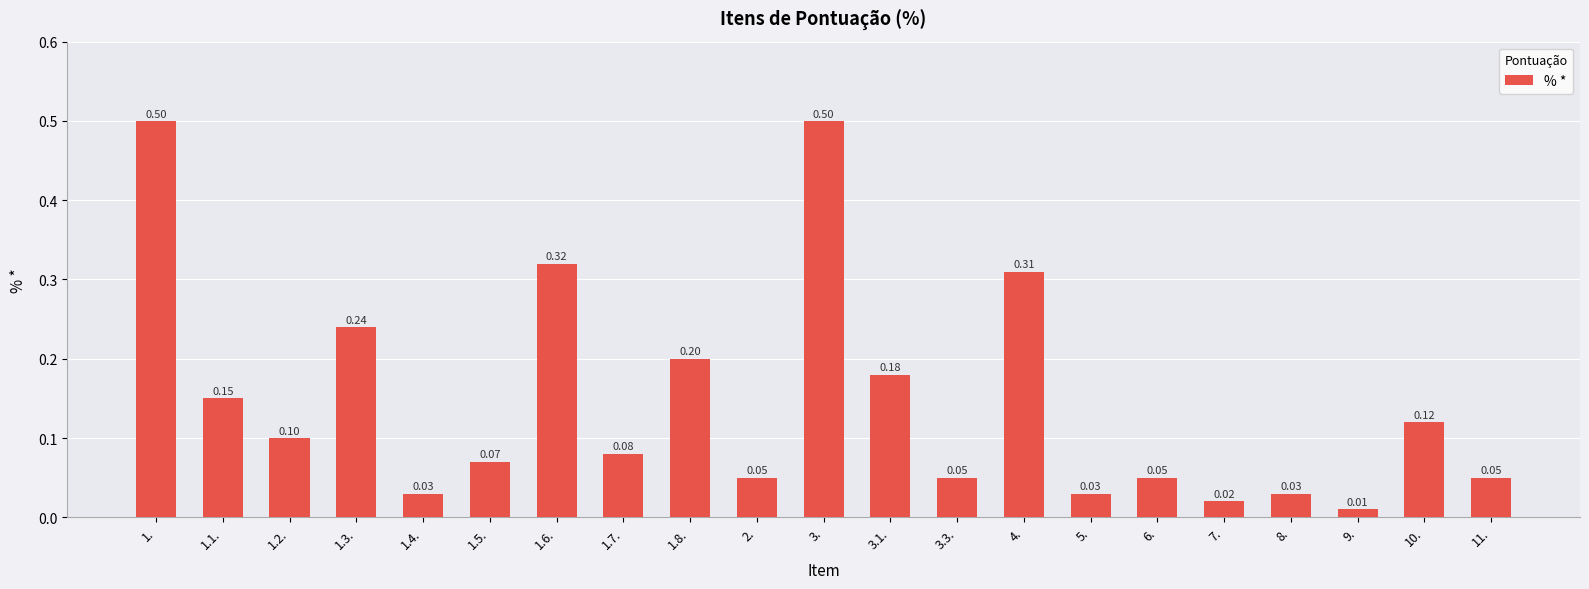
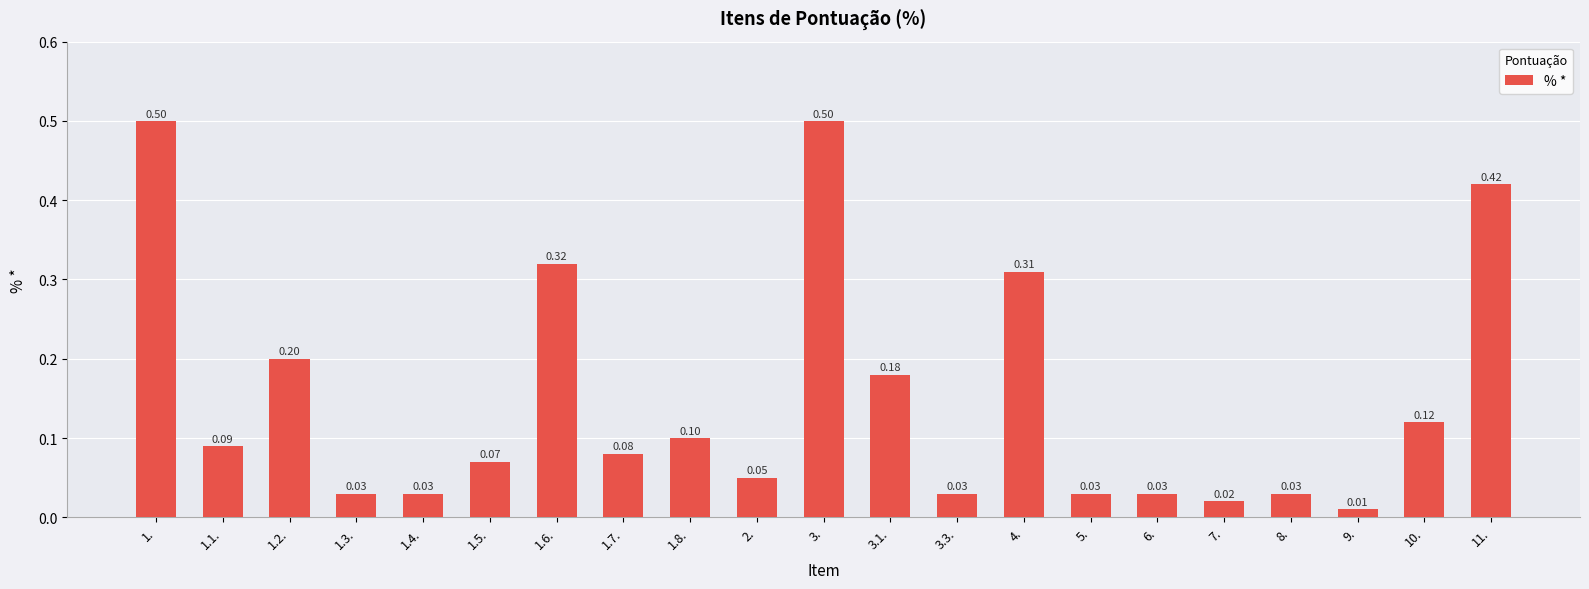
1.1.: 0.15 -> 0.09
1.2.: 0.10 -> 0.20
1.3.: 0.24 -> 0.03
1.8.: 0.20 -> 0.10
3.3.: 0.05 -> 0.03
6.: 0.05 -> 0.03
11.: 0.05 -> 0.42
